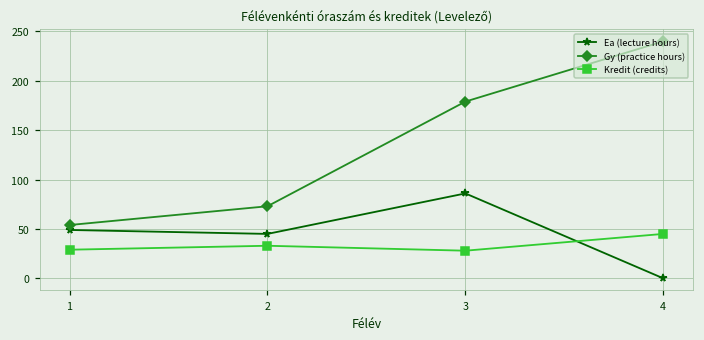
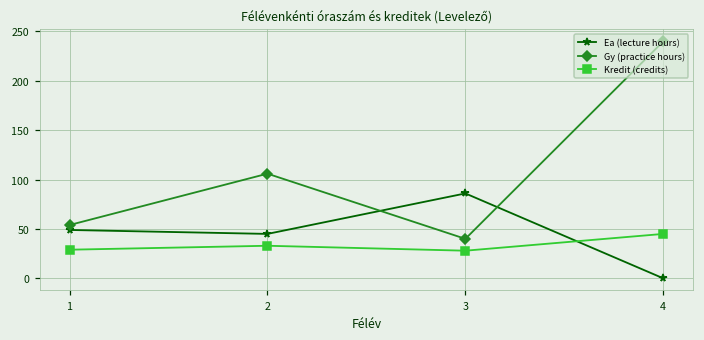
Gy (practice hours), 2: 70 -> 110
Gy (practice hours), 3: 180 -> 40
